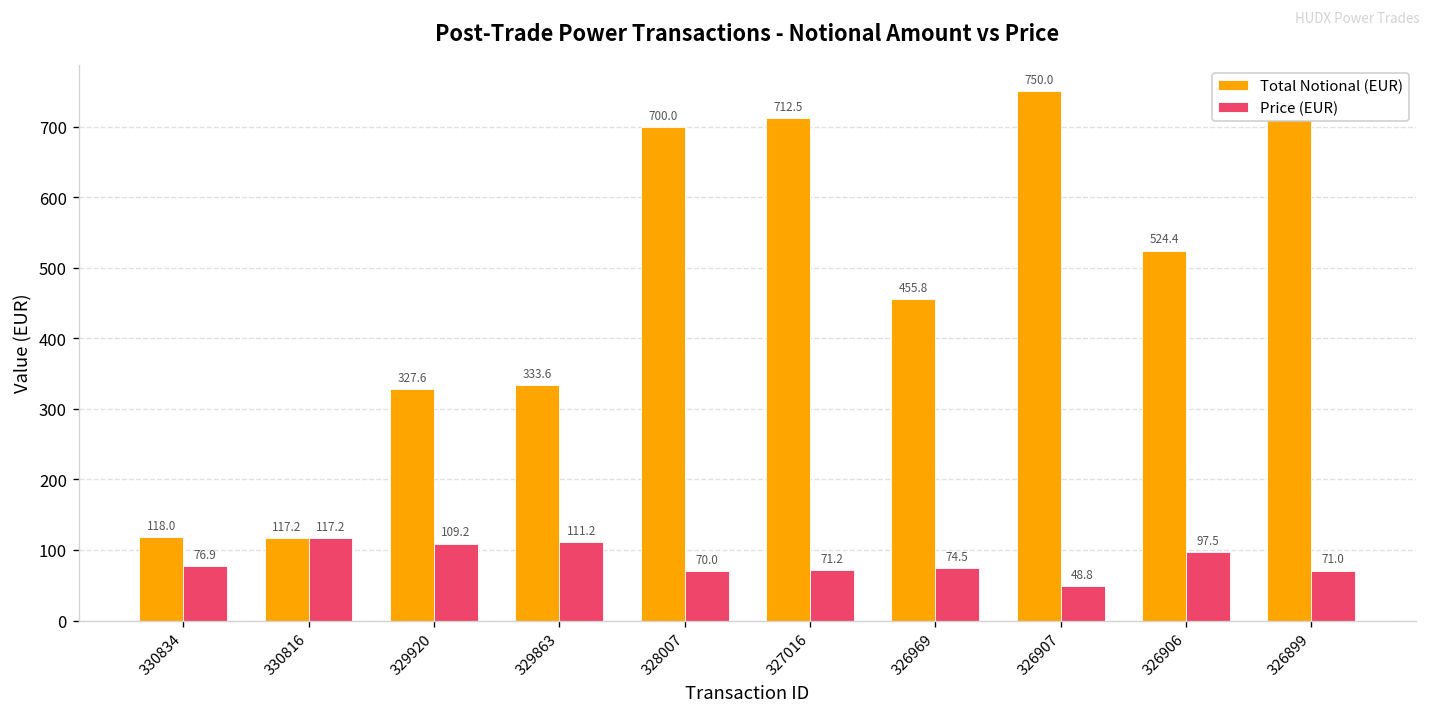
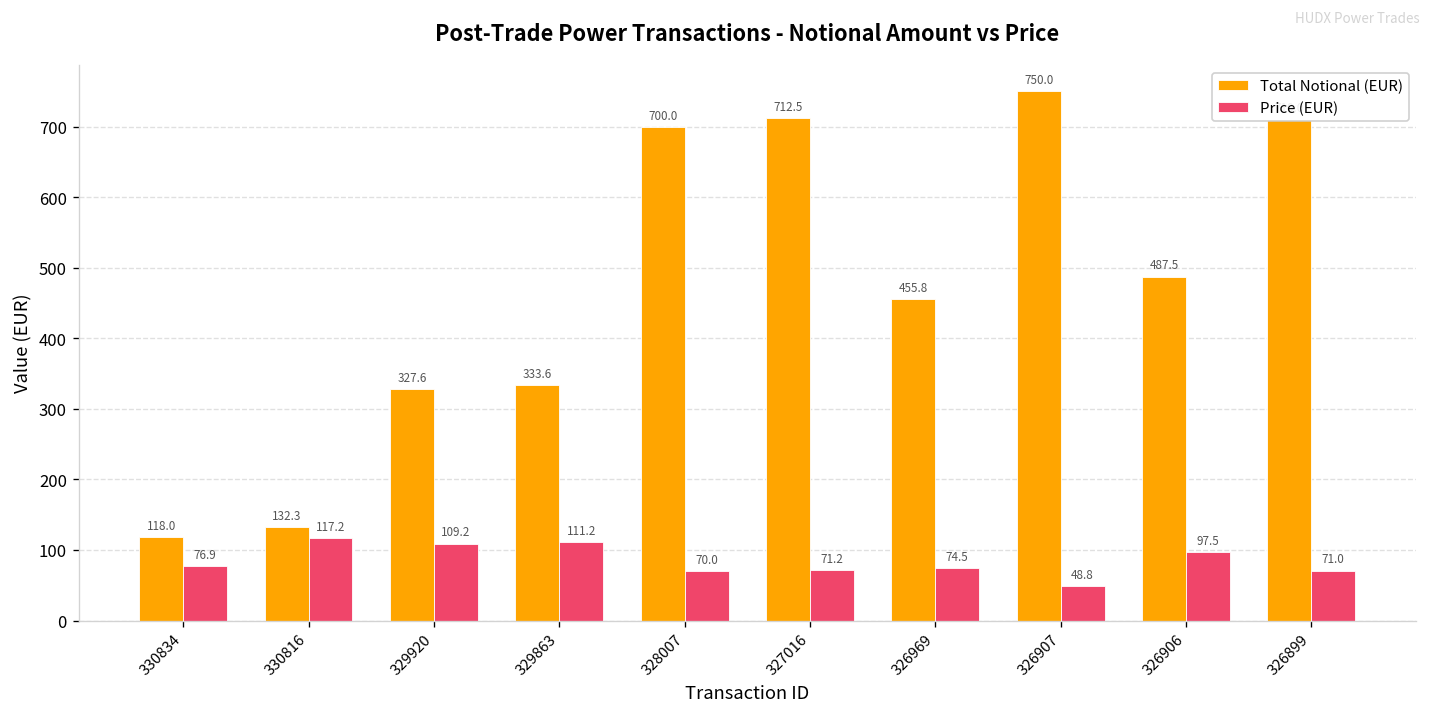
Total Notional (EUR), 330816: 117.2 -> 132.3
Total Notional (EUR), 326906: 524.4 -> 487.5
